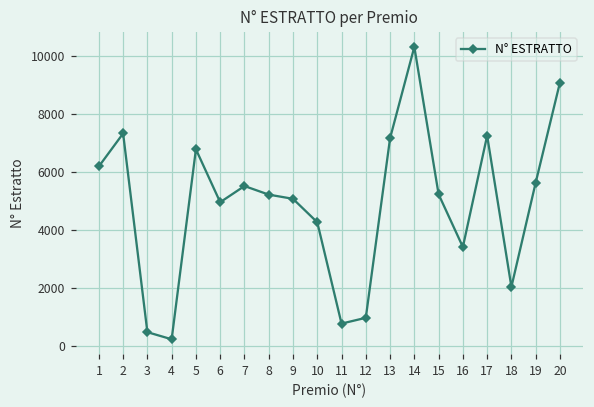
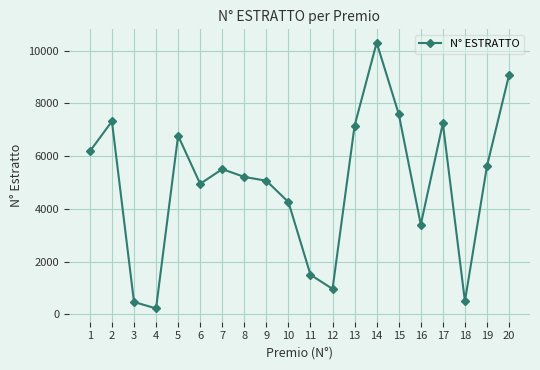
11: 800 -> 1500
15: 5200 -> 7600
18: 2000 -> 500
